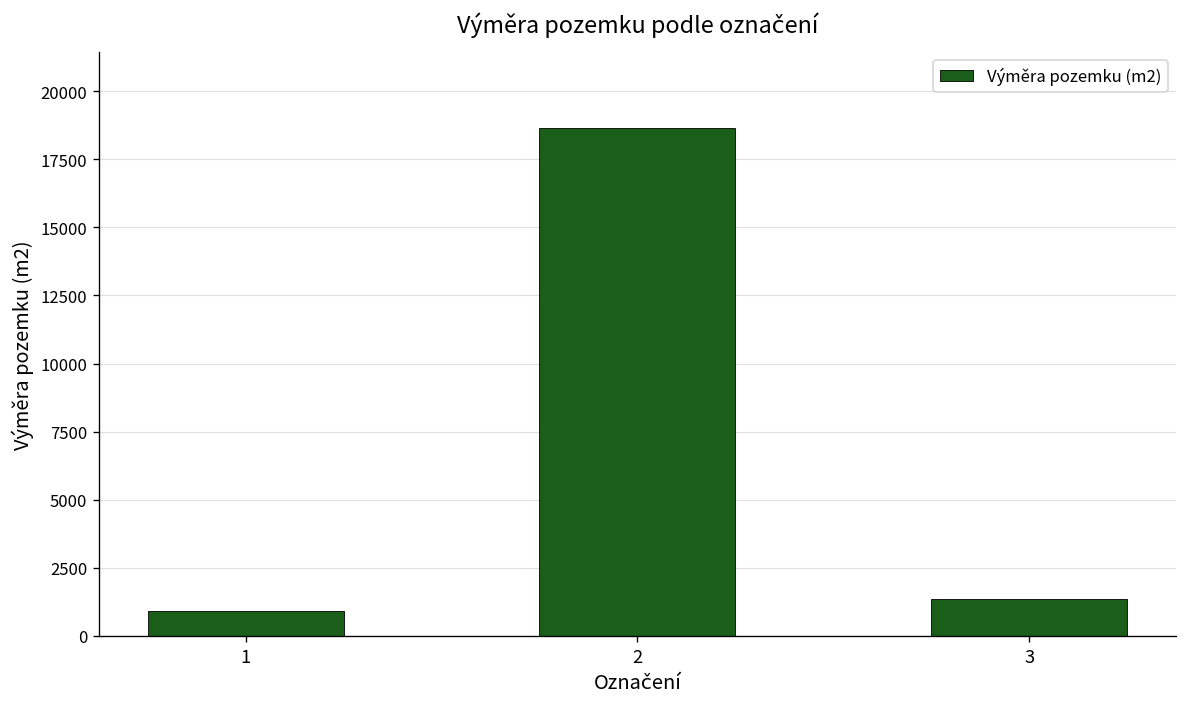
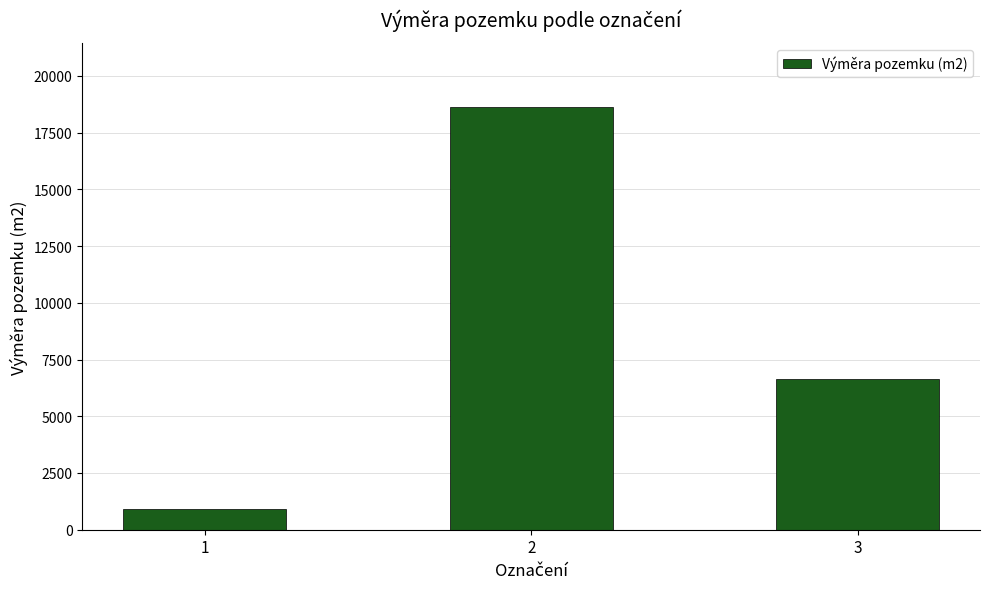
3: 1400 -> 6700
